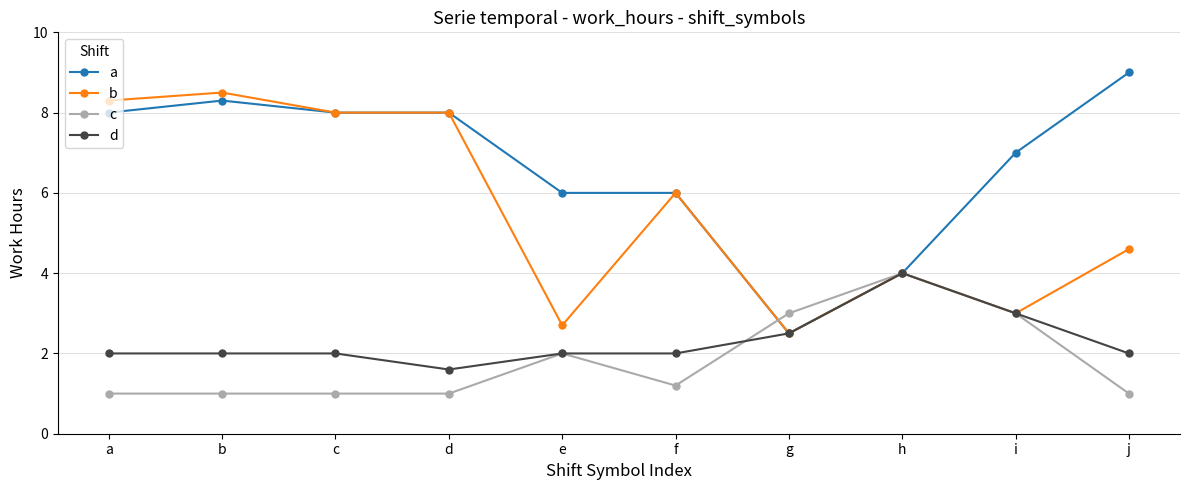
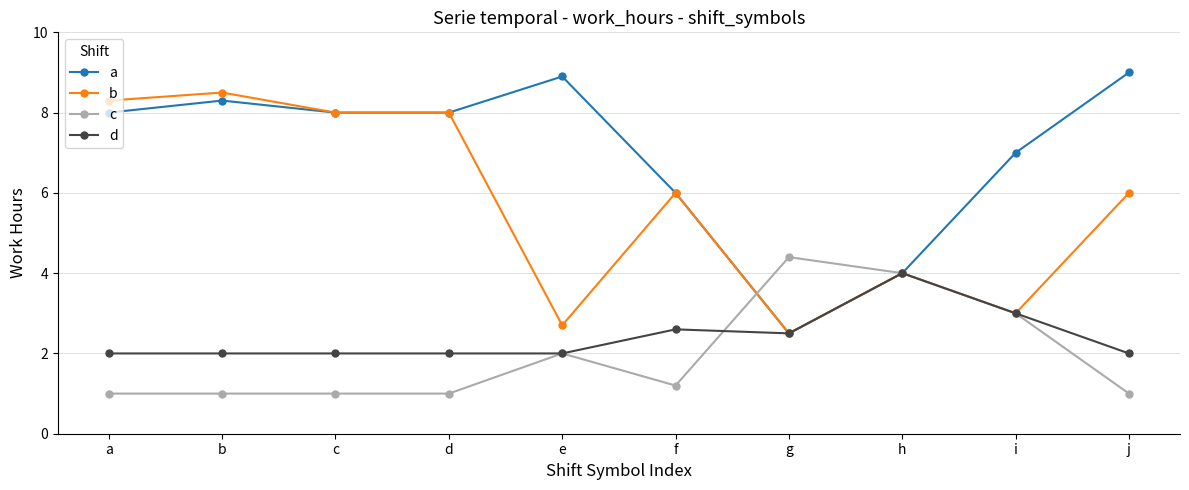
d, d: 1.6 -> 2.0
a, e: 6.0 -> 8.9
d, f: 2.0 -> 2.6
c, g: 3.0 -> 4.4
b, j: 4.6 -> 6.0
